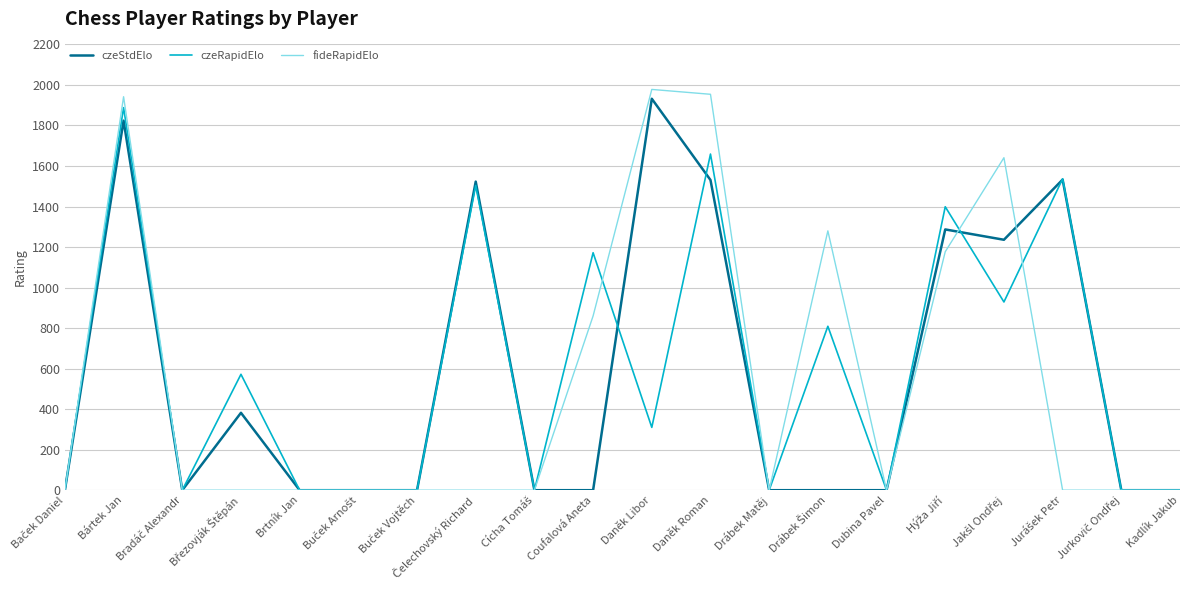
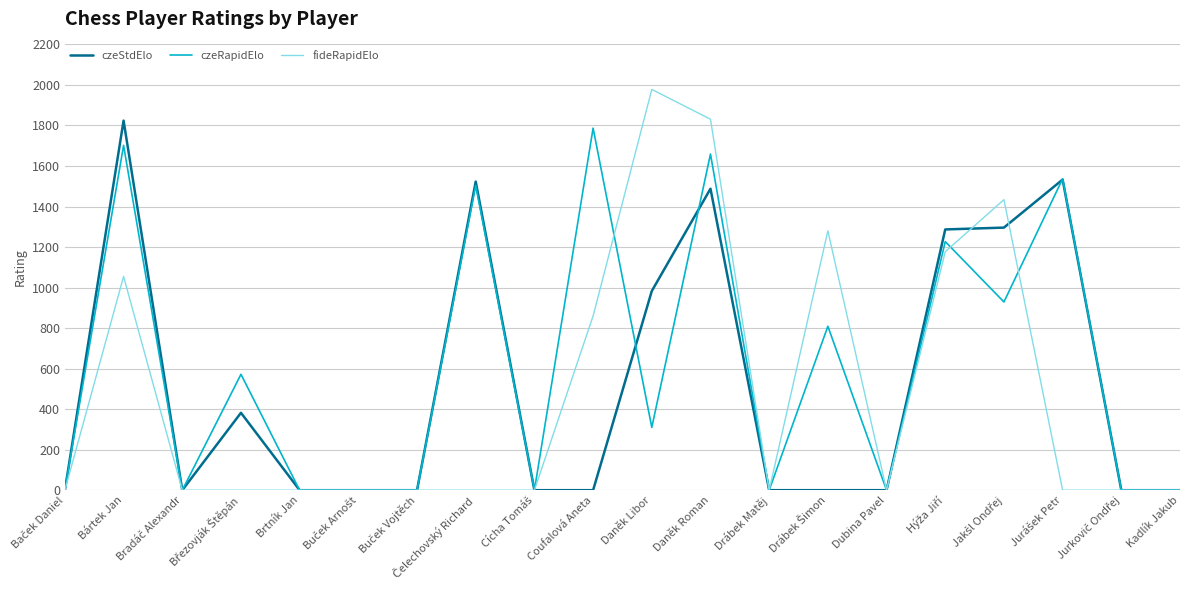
czeRapidElo, Bártek Jan: 1890 -> 1700
fideRapidElo, Bártek Jan: 1940 -> 1060
czeRapidElo, Coufalová Aneta: 1170 -> 1790
czeStdElo, Daněk Libor: 1930 -> 980
czeStdElo, Daněk Roman: 1530 -> 1490
fideRapidElo, Daněk Roman: 1950 -> 1830
czeRapidElo, Hýža Jiří: 1400 -> 1230
czeStdElo, Jakšl Ondřej: 1240 -> 1300
fideRapidElo, Jakšl Ondřej: 1640 -> 1430
